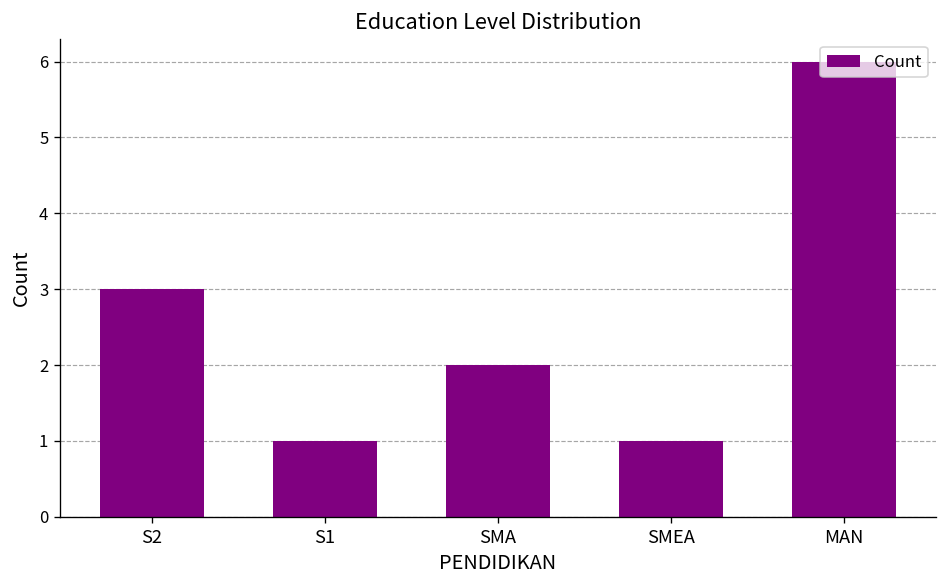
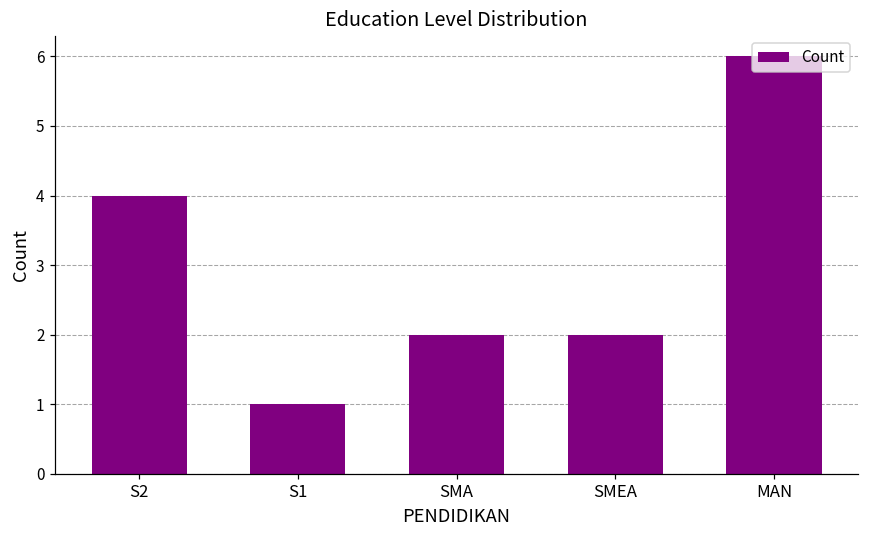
S2: 3 -> 4
SMEA: 1 -> 2
